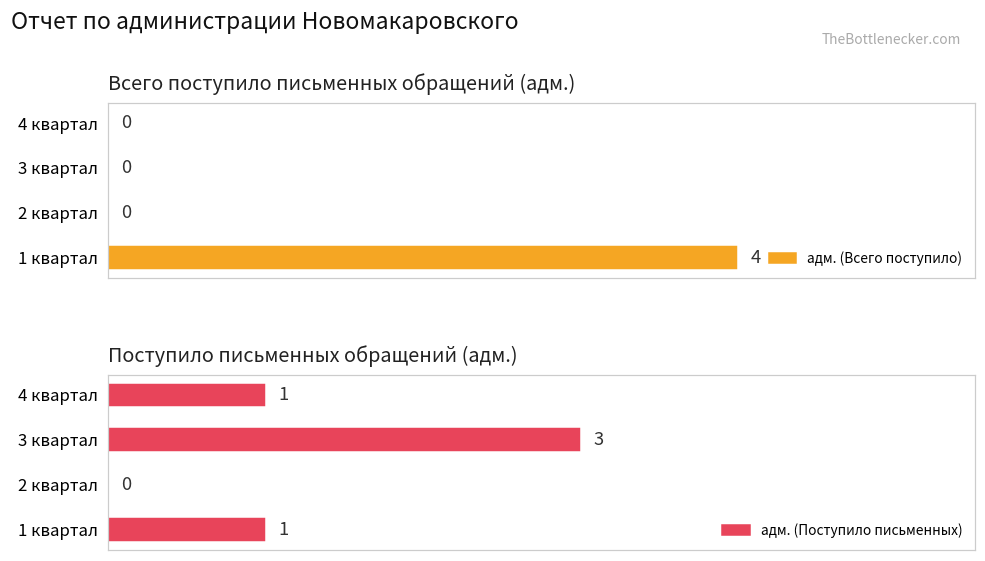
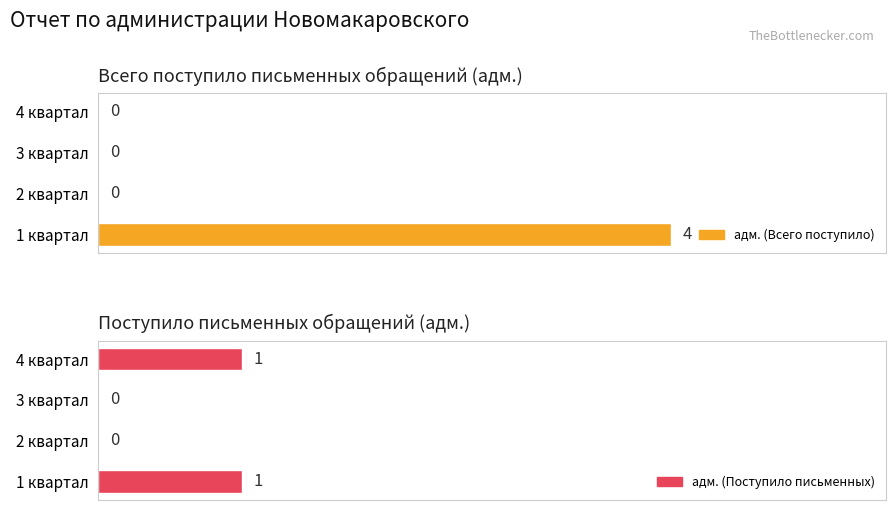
Поступило письменных обращений (адм.), 3 квартал: 3 -> 0
